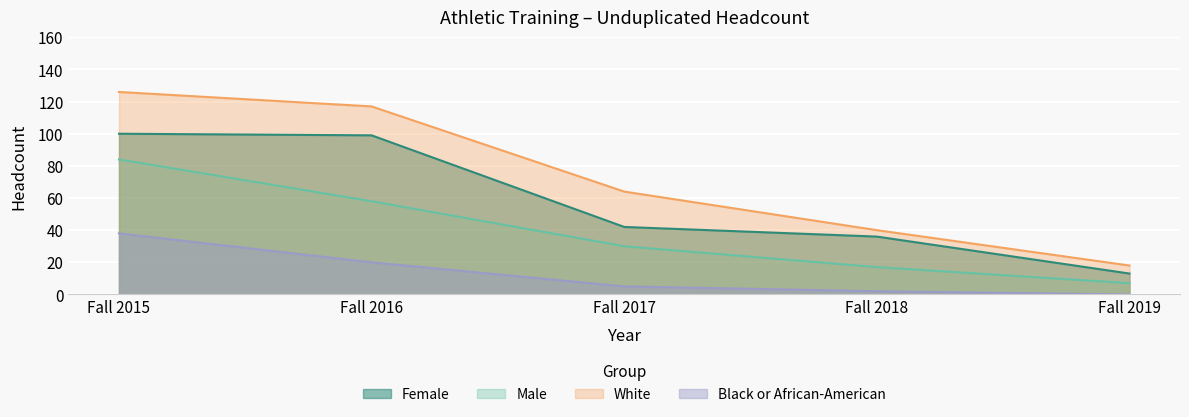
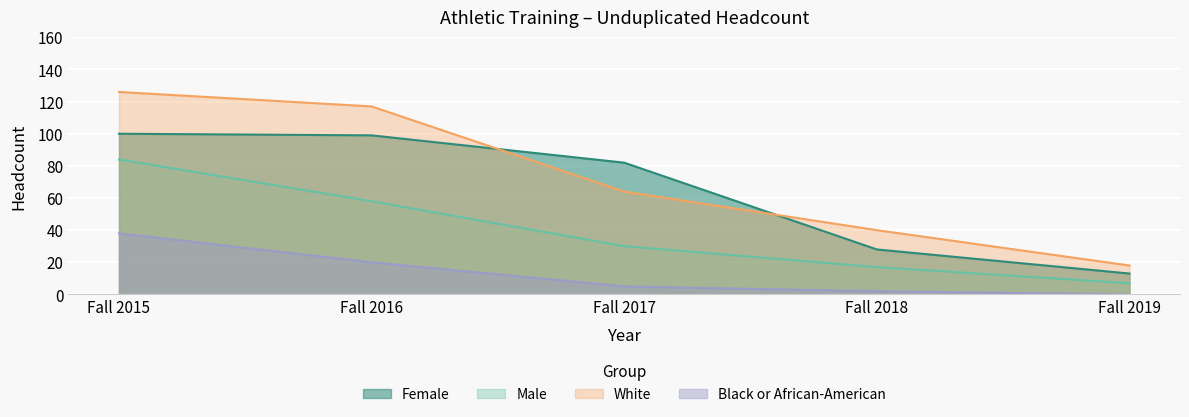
Female, Fall 2017: 42 -> 82
Female, Fall 2018: 36 -> 28
